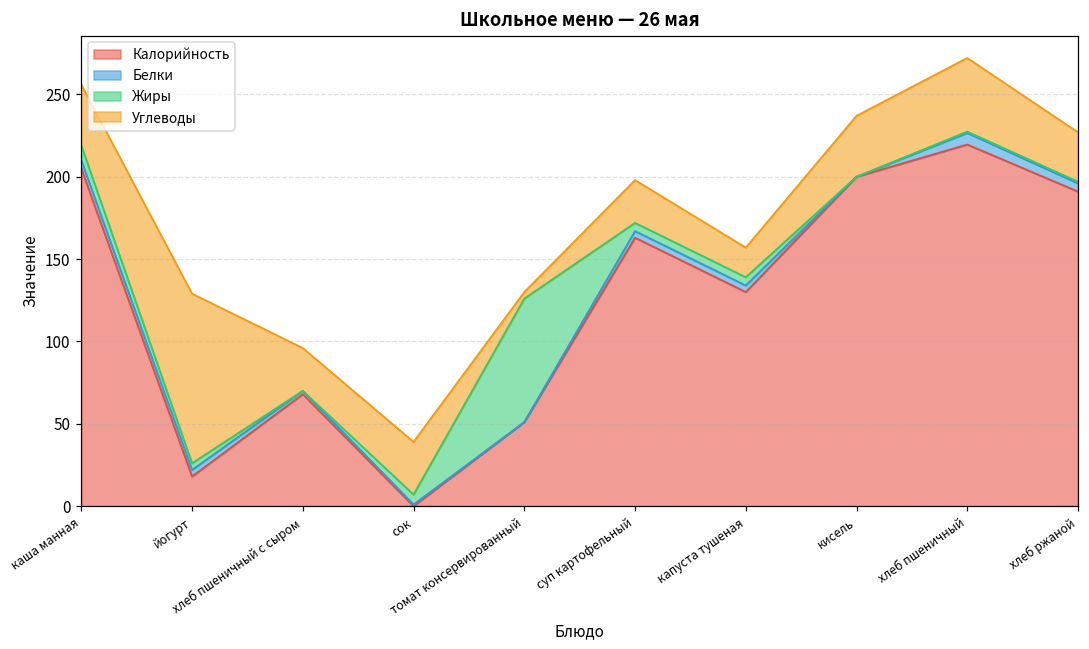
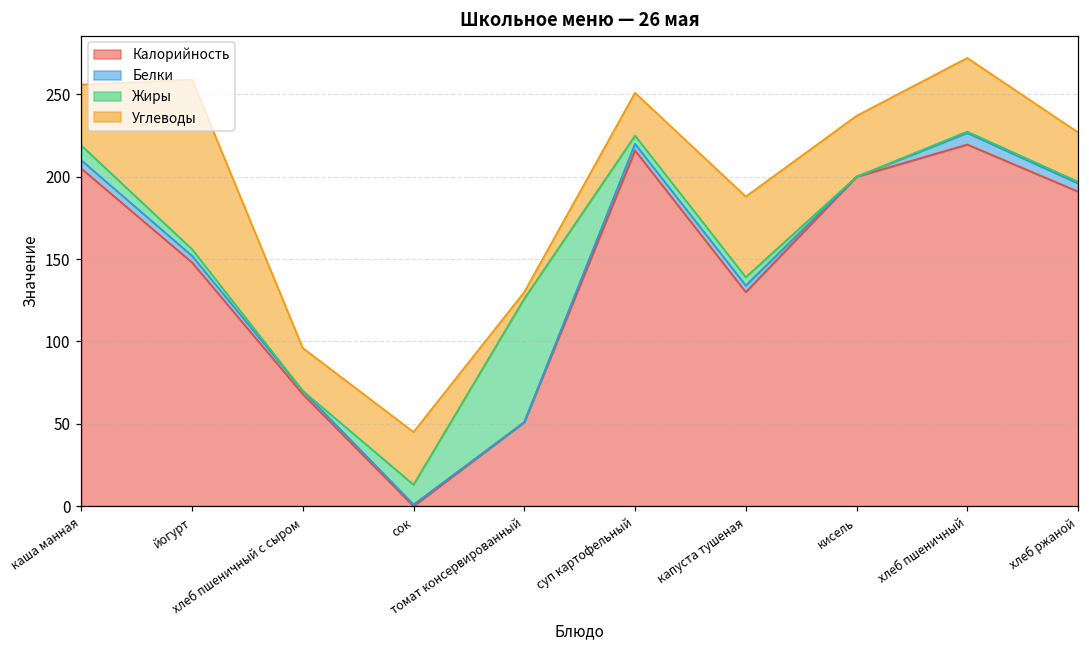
Калорийность, йогурт: 18 -> 148
Жиры, сок: 6 -> 12
Калорийность, суп картофельный: 163 -> 216
Углеводы, капуста тушеная: 18 -> 49
